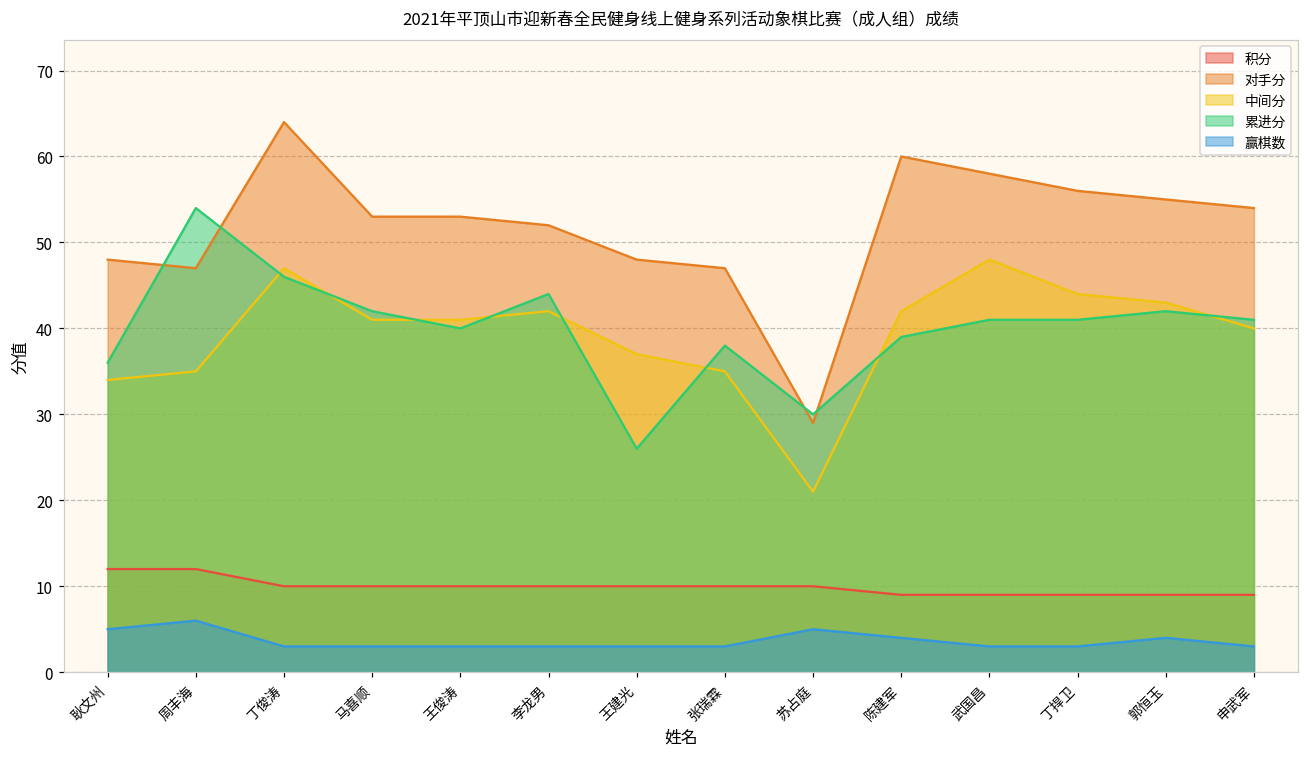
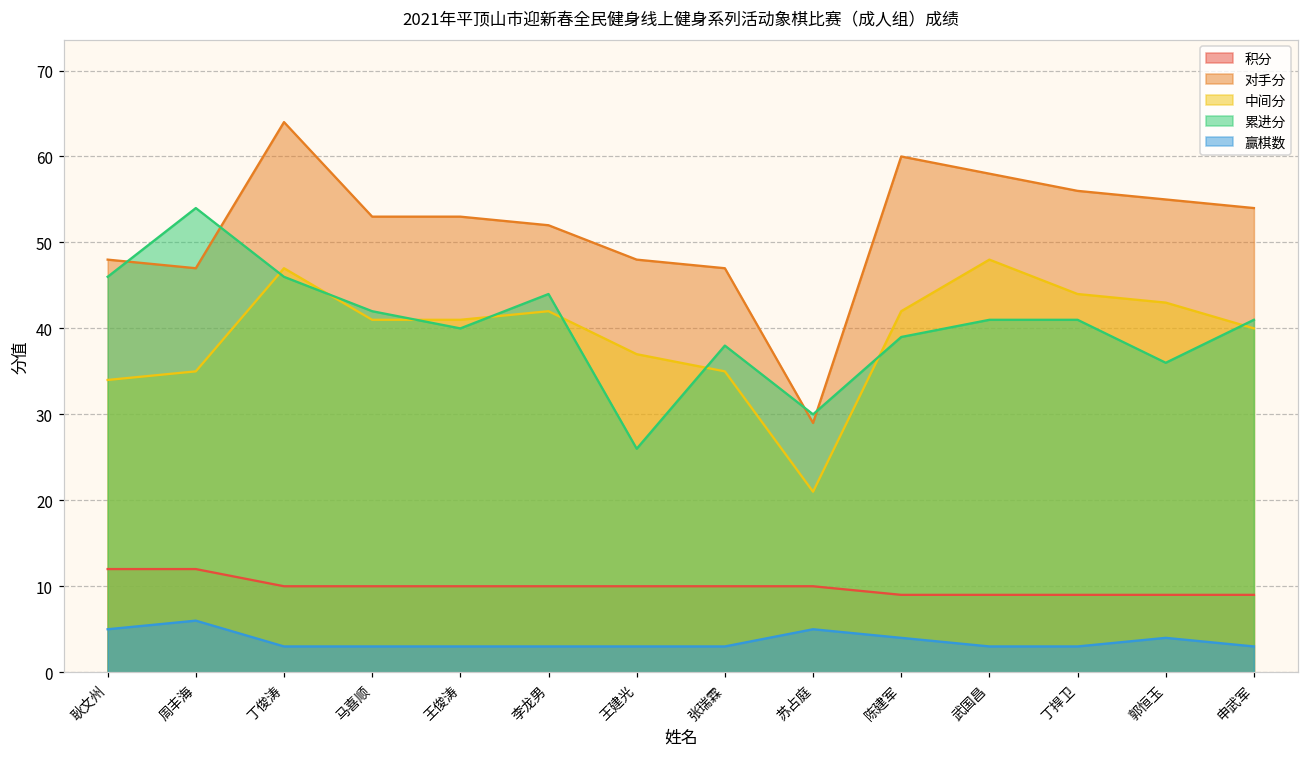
累进分, 耿文州: 36 -> 46
累进分, 郭恒玉: 42 -> 36
